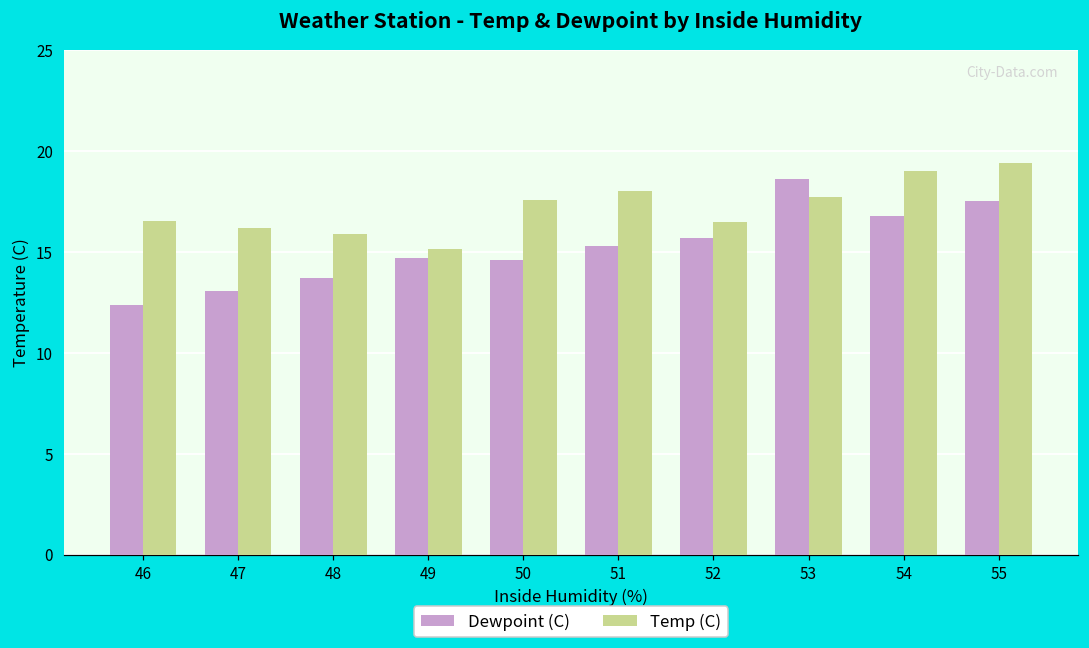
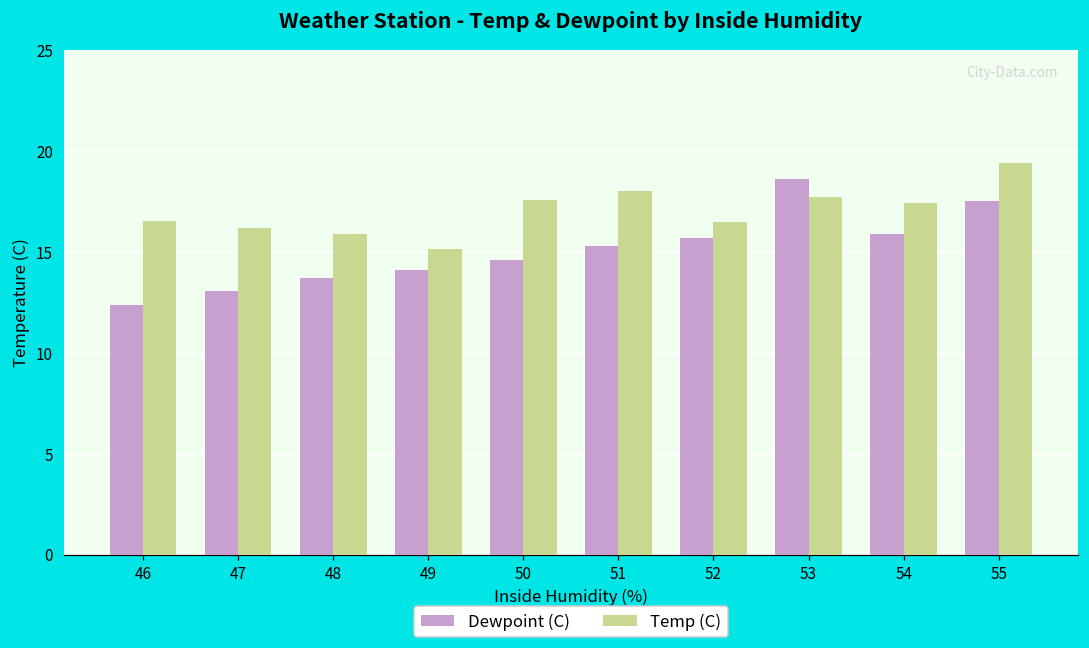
Dewpoint (C), 49: 14.7 -> 14.1
Dewpoint (C), 54: 16.8 -> 15.9
Temp (C), 54: 19.0 -> 17.4
